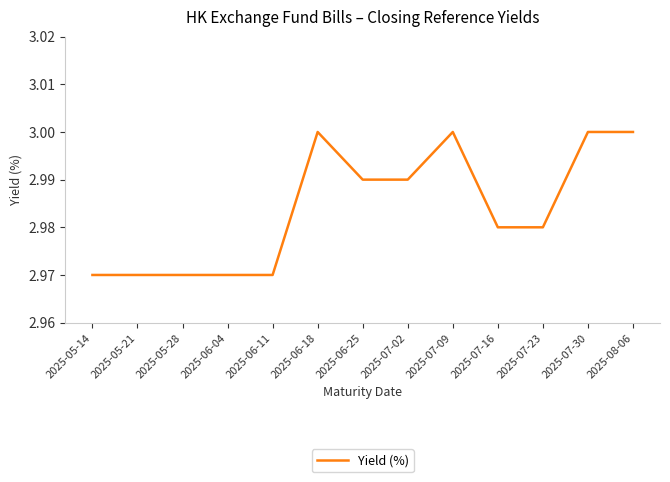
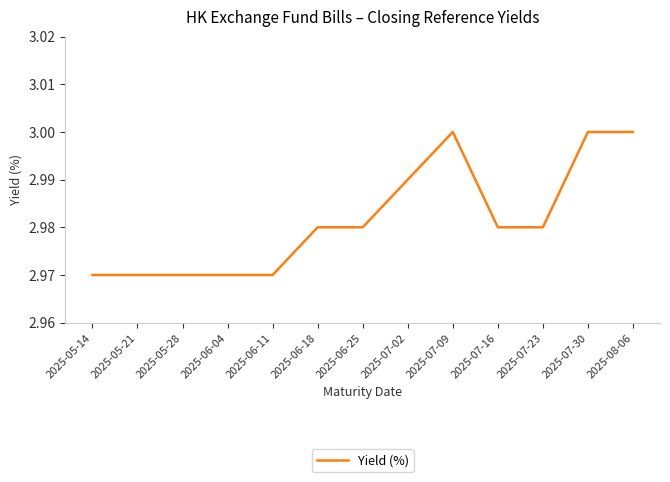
2025-06-18: 3.00 -> 2.98
2025-06-25: 2.99 -> 2.98
